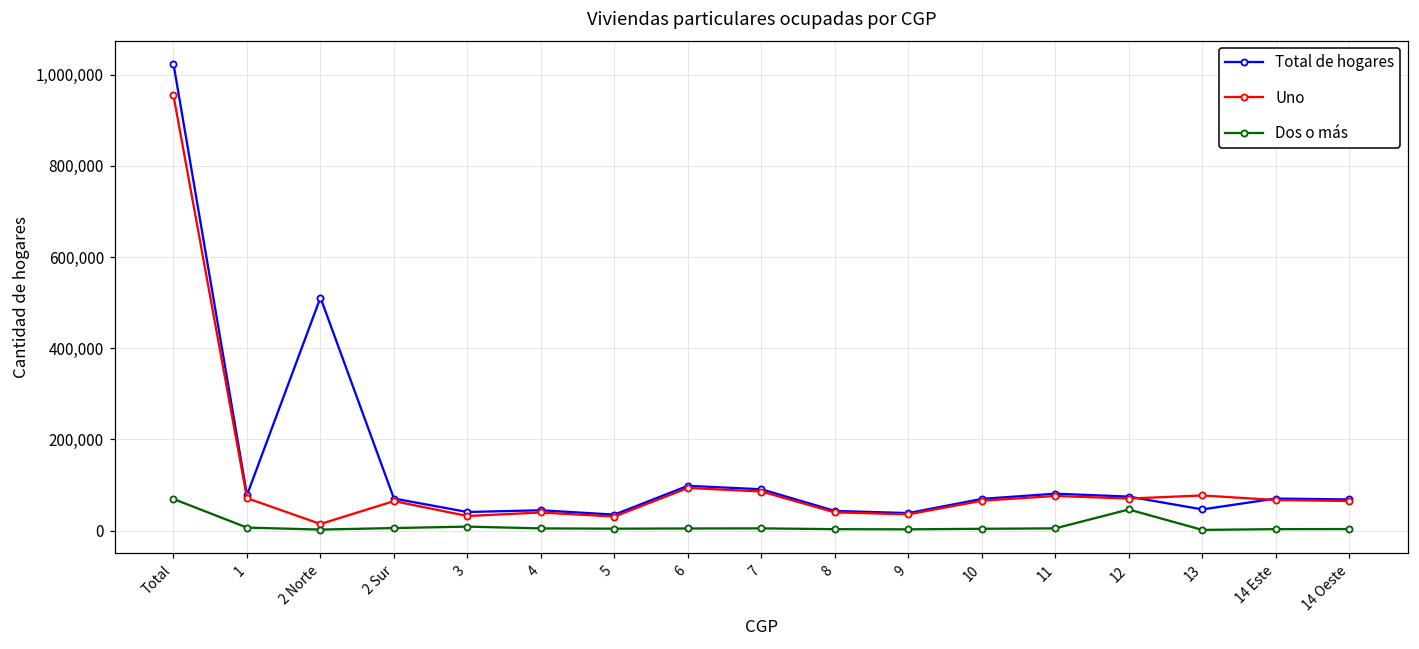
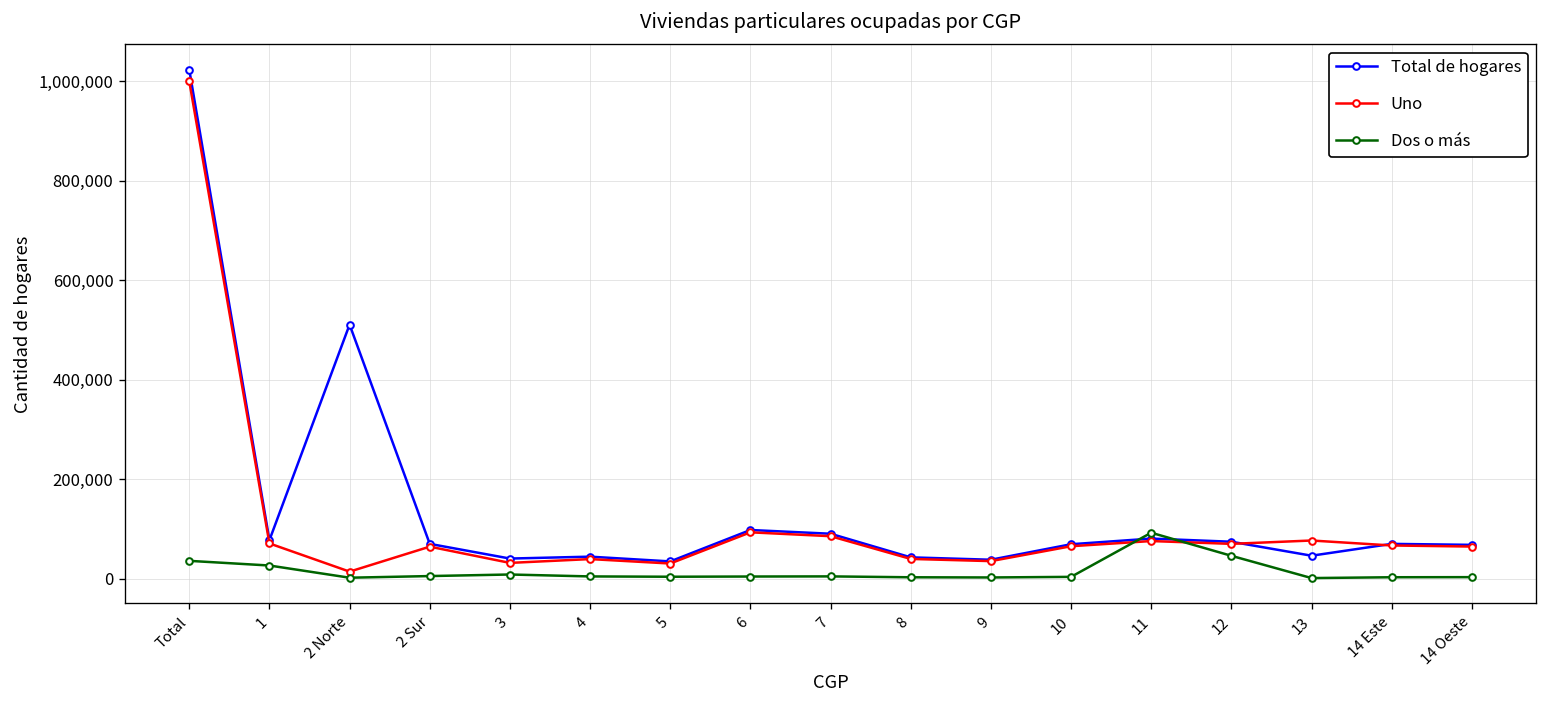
Uno, Total: 950,000 -> 1,000,000
Dos o más, Total: 70,000 -> 40,000
Dos o más, 1: 10,000 -> 30,000
Dos o más, 11: 0 -> 90,000
